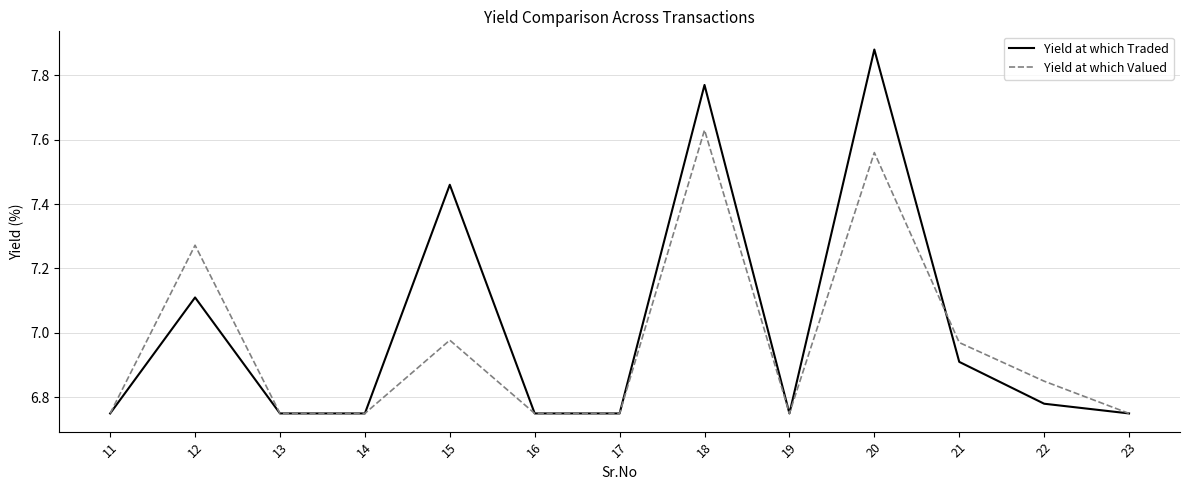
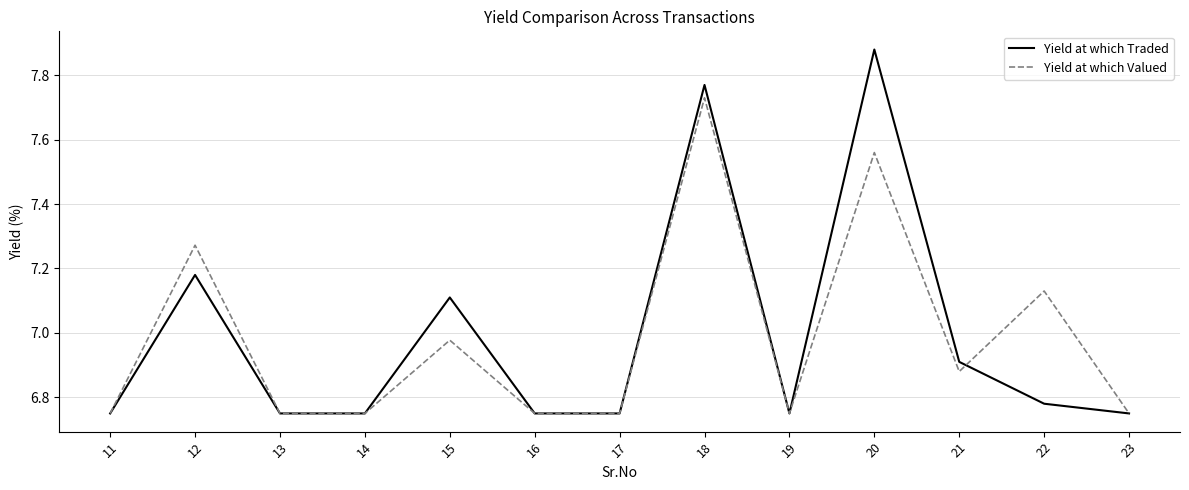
Yield at which Traded, 12: 7.11 -> 7.18
Yield at which Traded, 15: 7.46 -> 7.11
Yield at which Valued, 18: 7.63 -> 7.73
Yield at which Valued, 21: 6.97 -> 6.88
Yield at which Valued, 22: 6.85 -> 7.13
